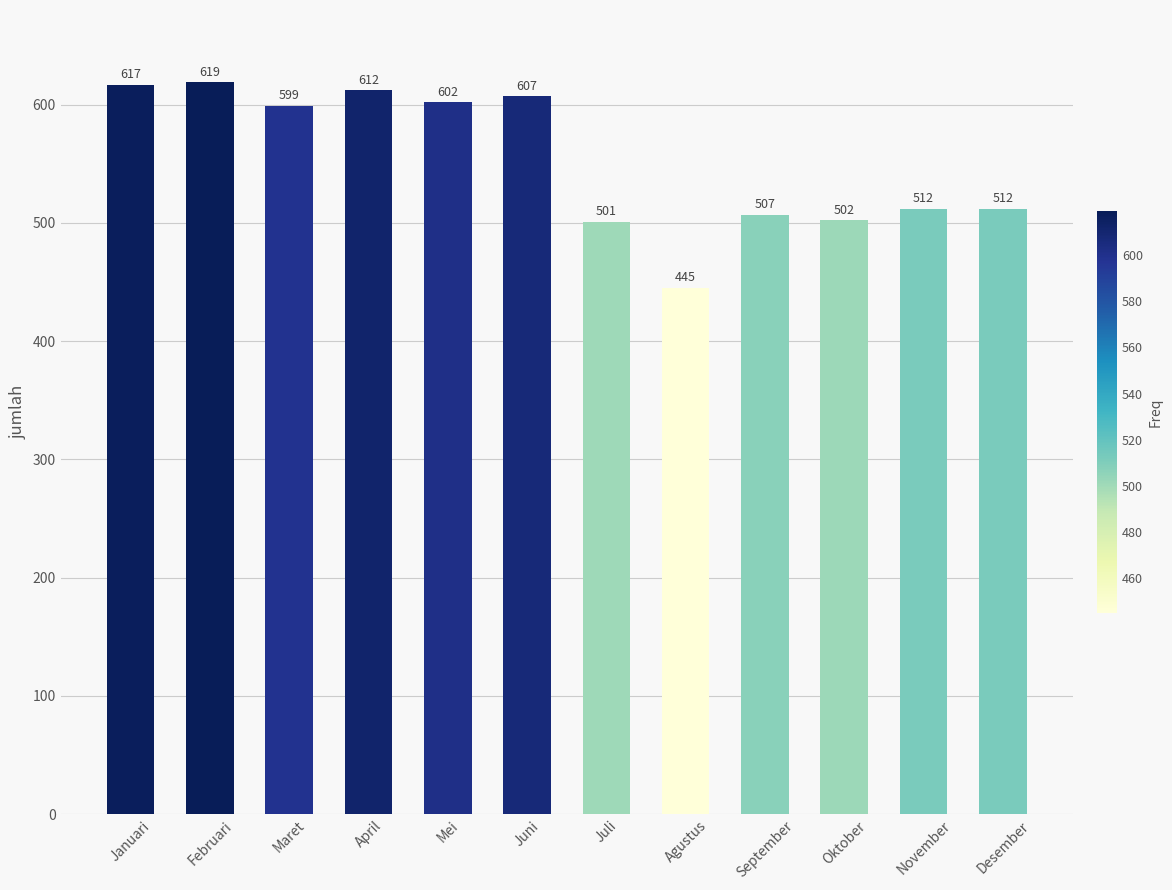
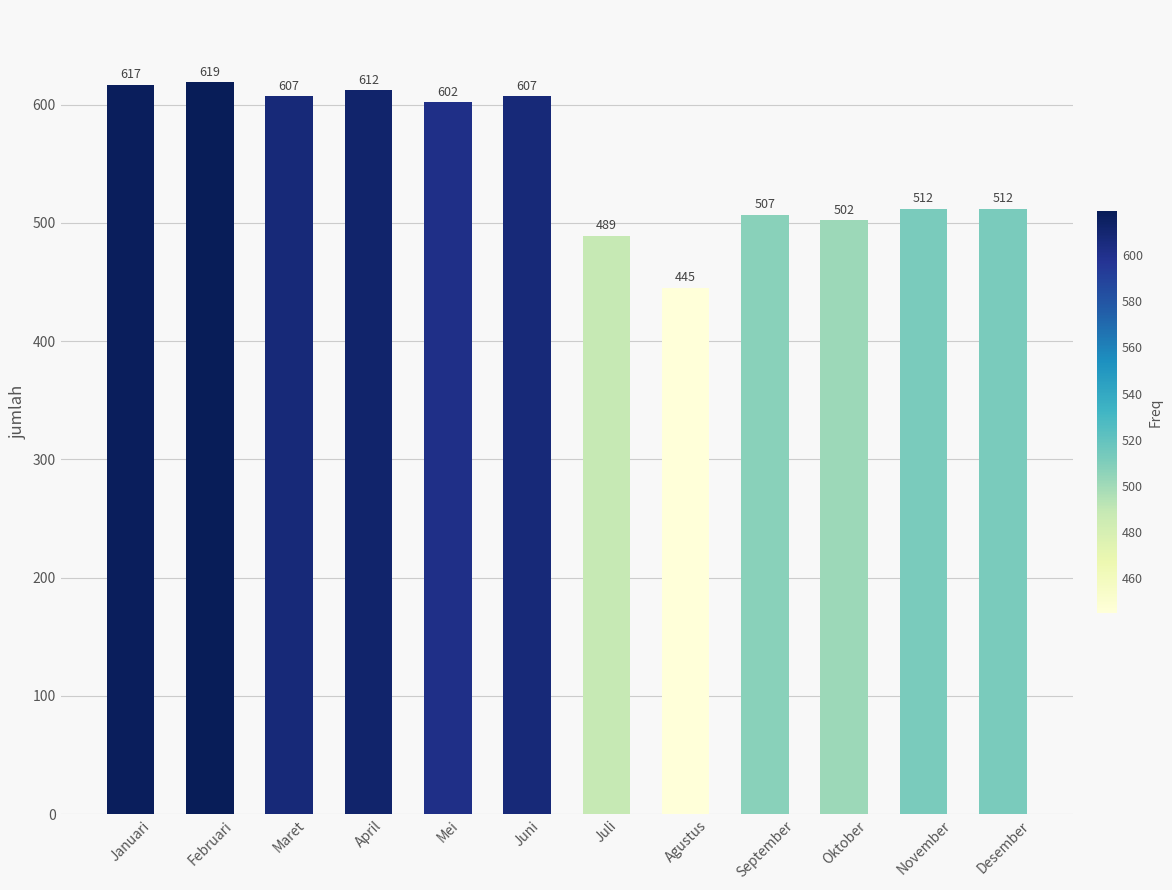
Maret: 599 -> 607
Juli: 501 -> 489
